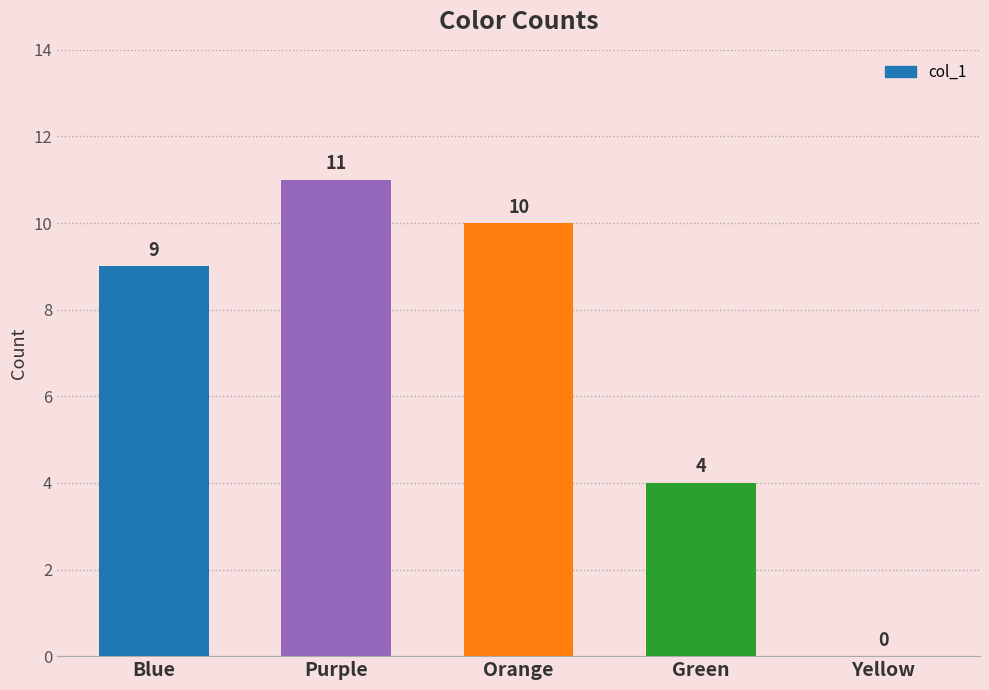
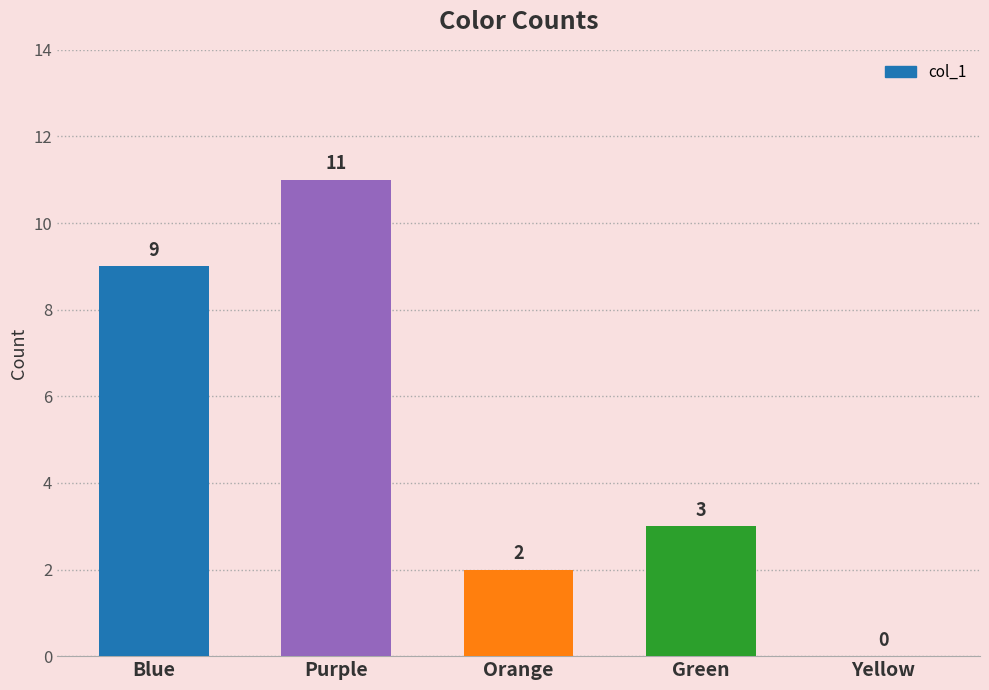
Orange: 10 -> 2
Green: 4 -> 3
